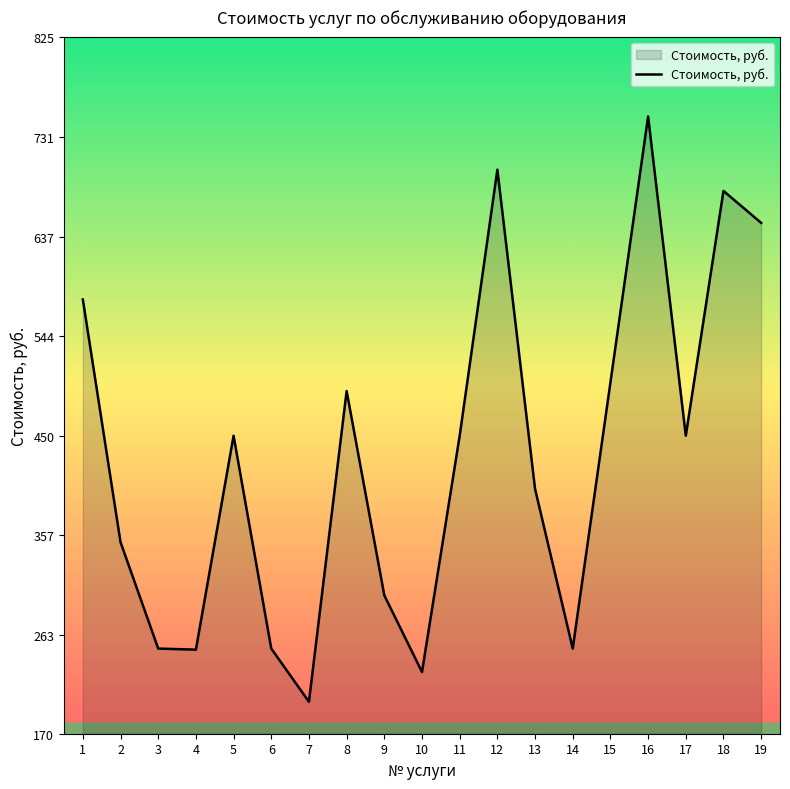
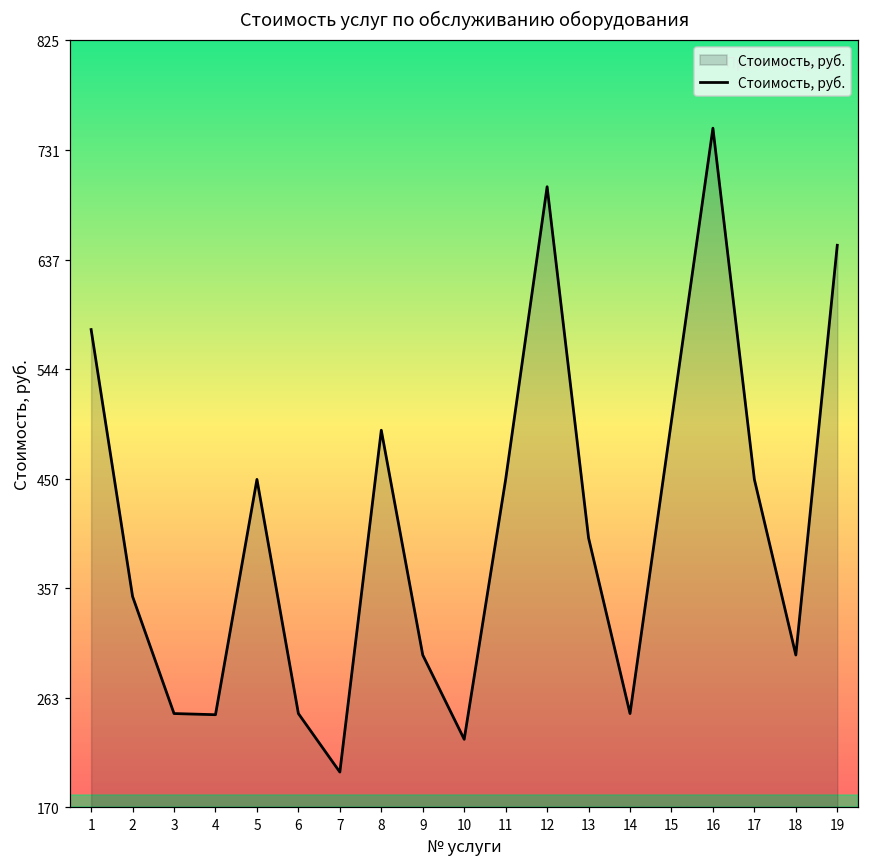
18: 680 -> 300
